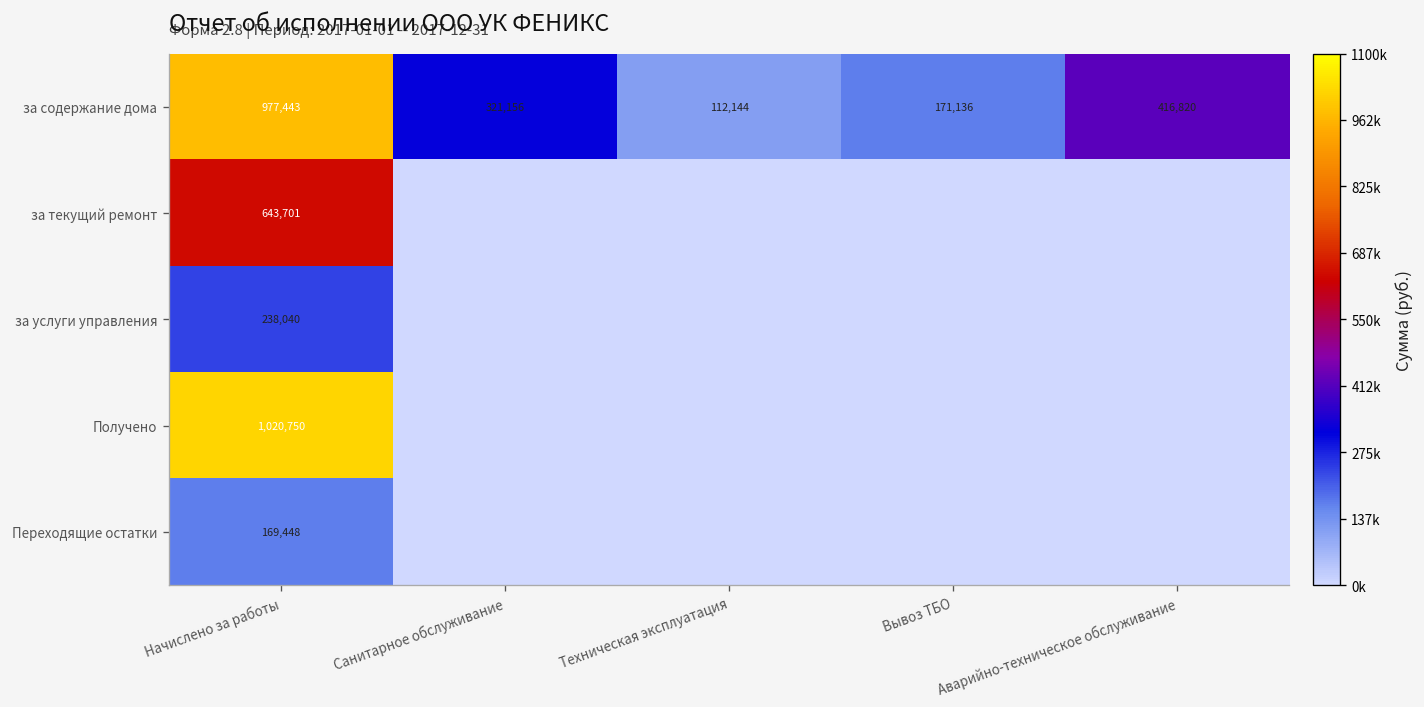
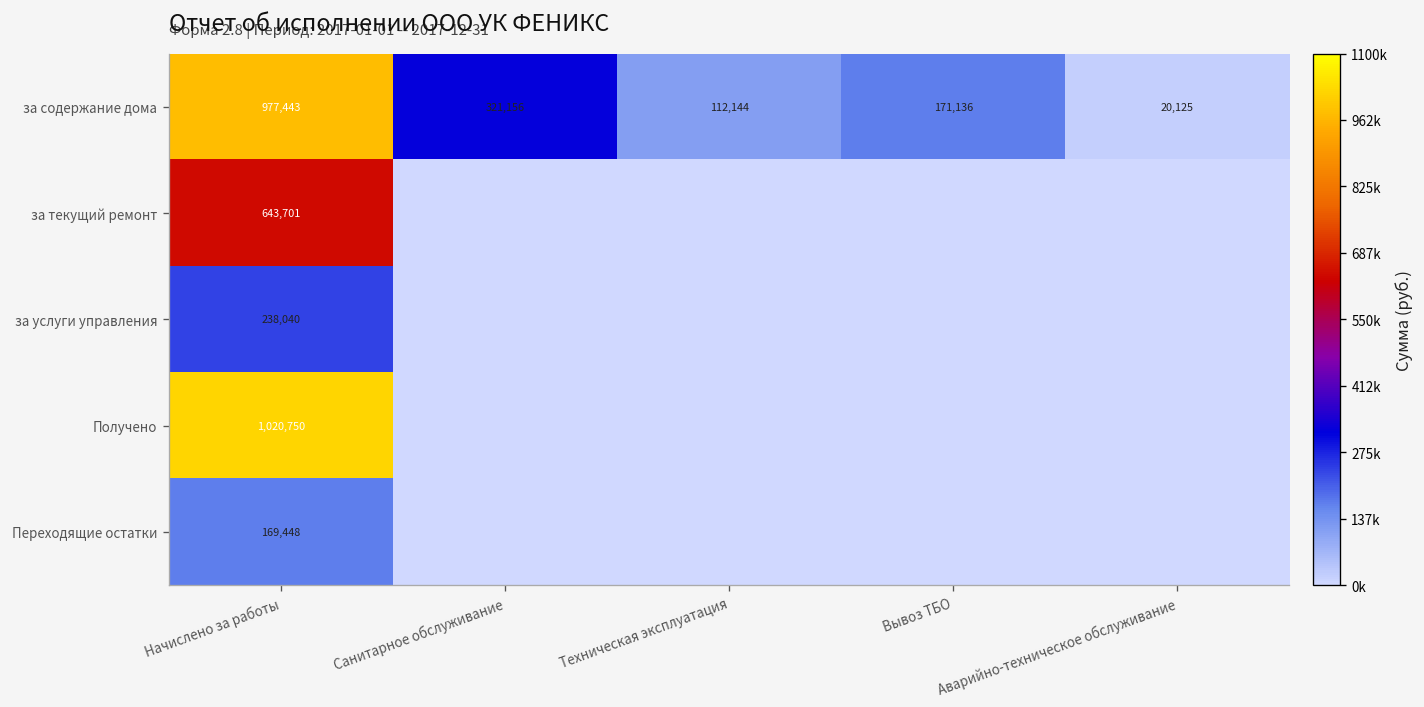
за содержание дома, Аварийно-техническое обслуживание: 416,820 -> 20,125
